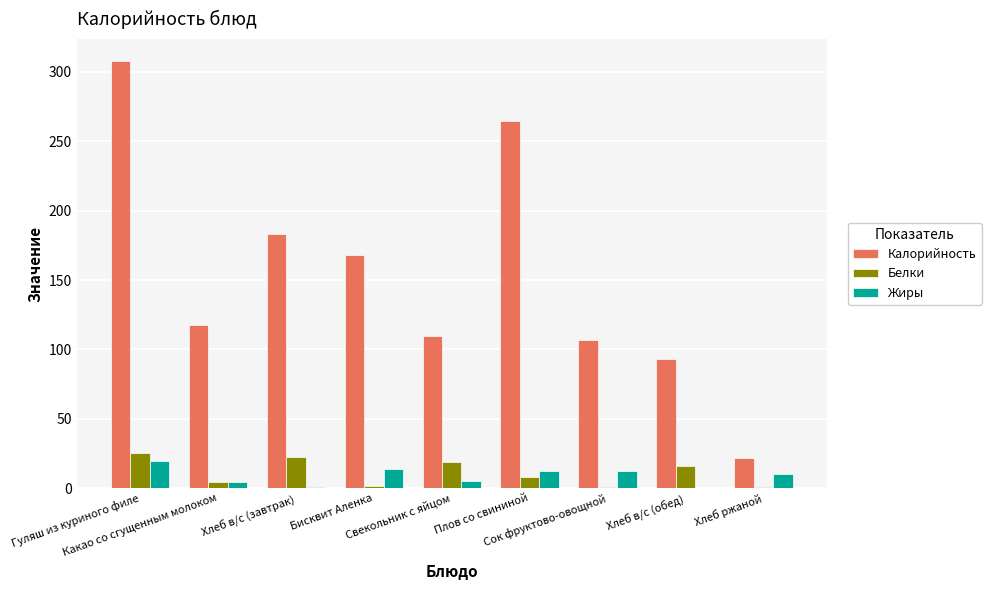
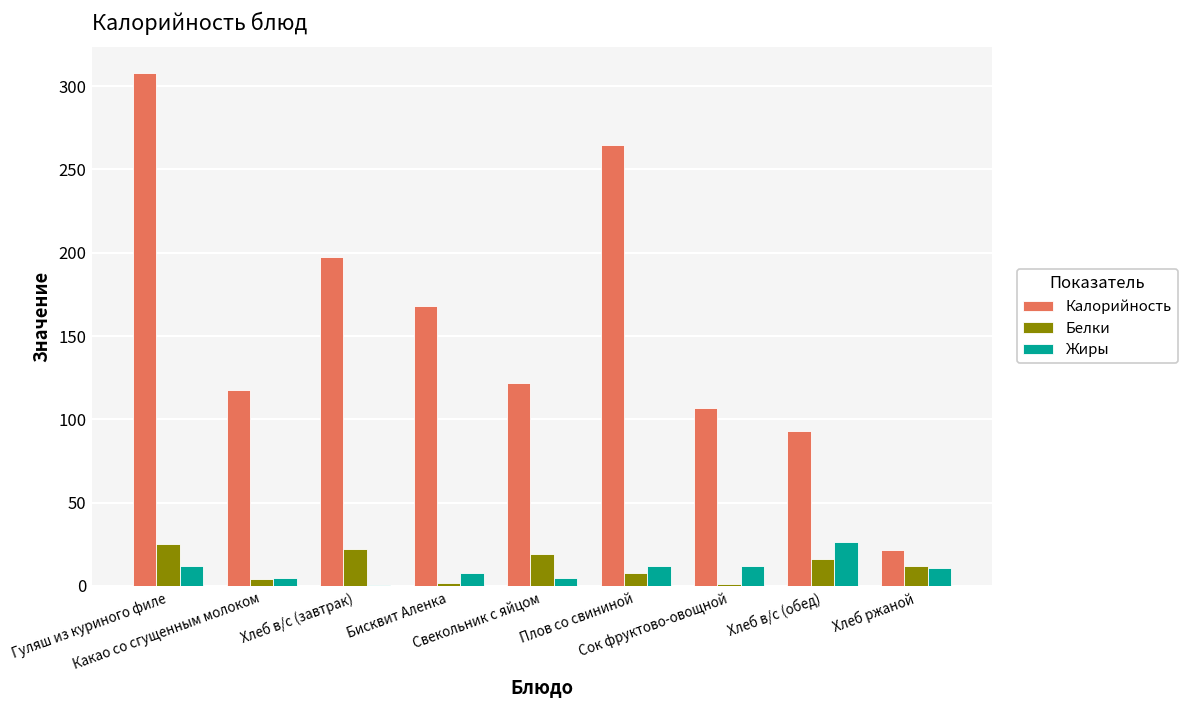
Жиры, Гуляш из куриного филе: 20 -> 12
Калорийность, Хлеб в/с (завтрак): 183 -> 198
Жиры, Бисквит Аленка: 14 -> 8
Калорийность, Свекольник с яйцом: 110 -> 122
Жиры, Хлеб в/с (обед): 0 -> 26
Белки, Хлеб ржаной: 1 -> 12
